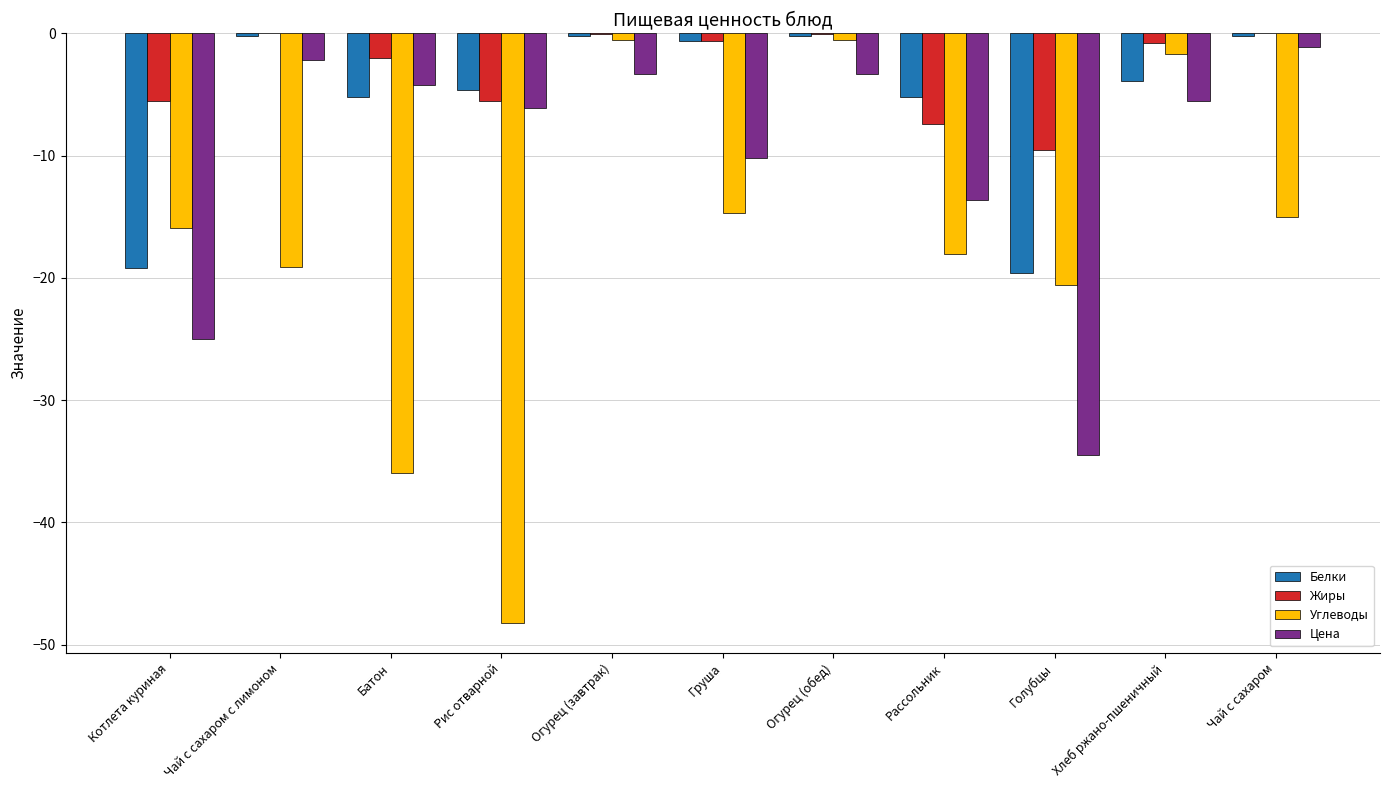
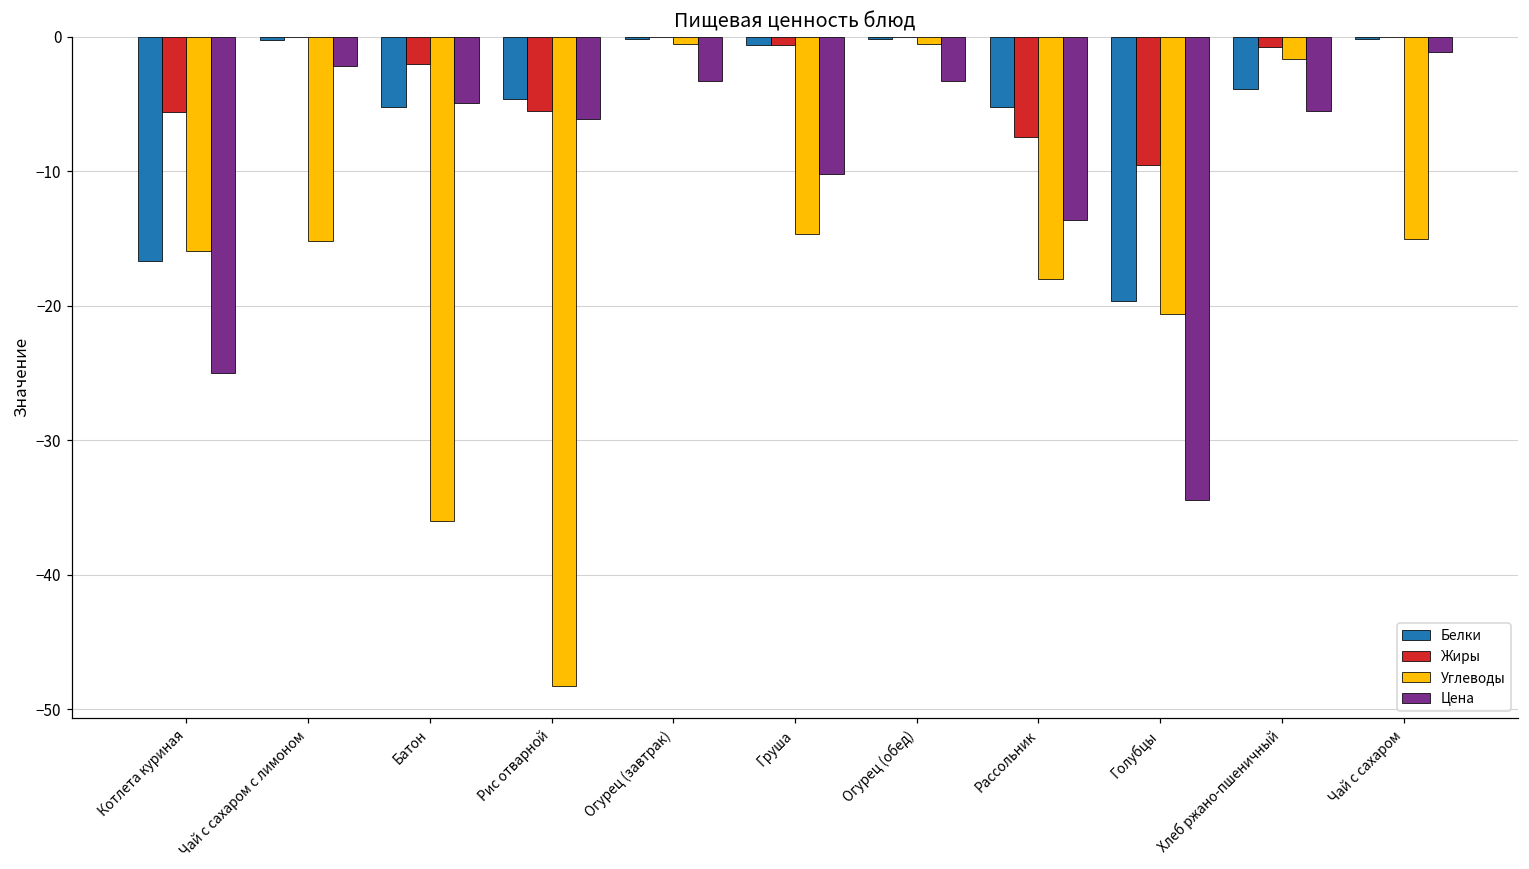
Белки, Котлета куриная: -19.2 -> -16.7
Углеводы, Чай с сахаром с лимоном: -19.1 -> -15.2
Цена, Батон: -4.2 -> -4.9
